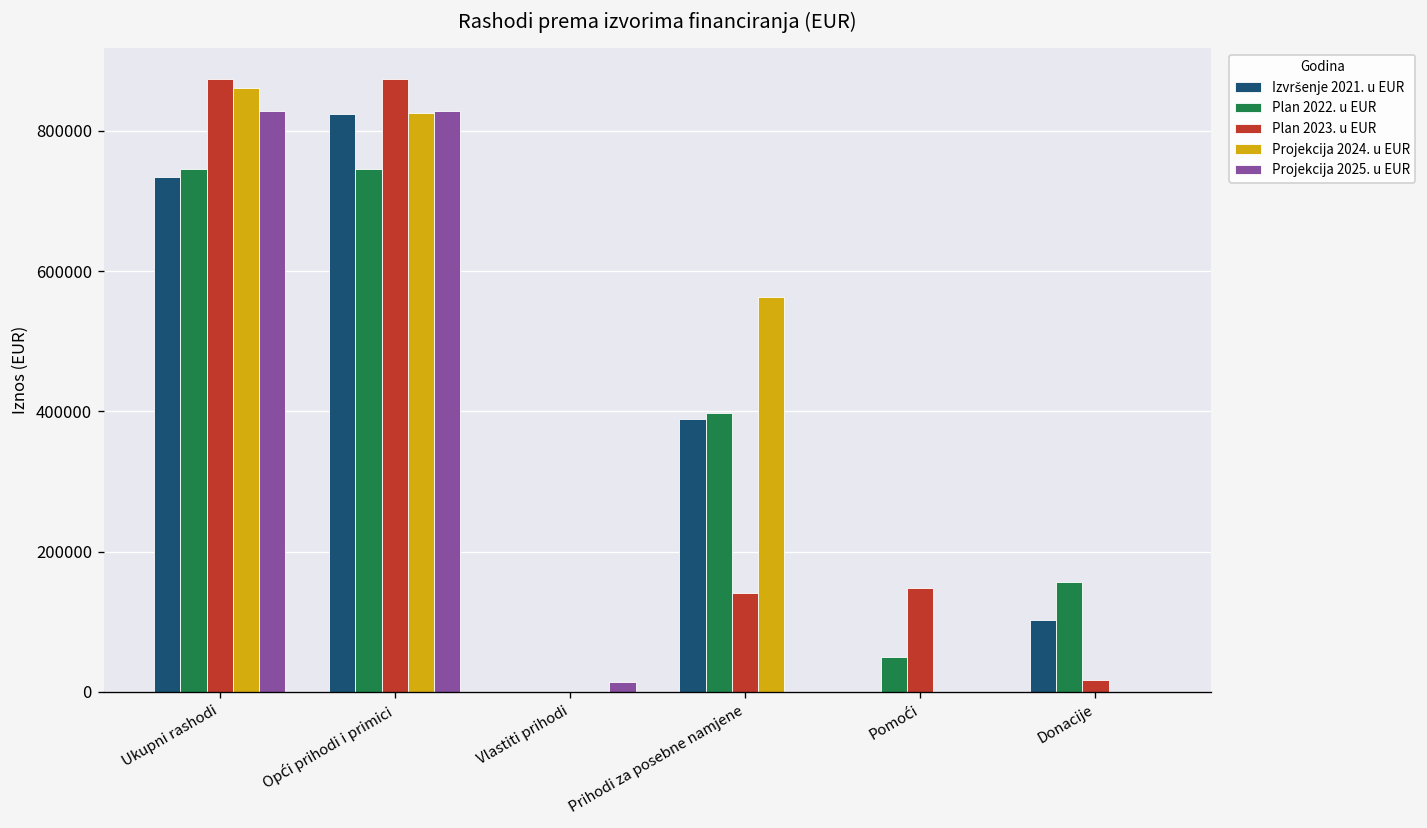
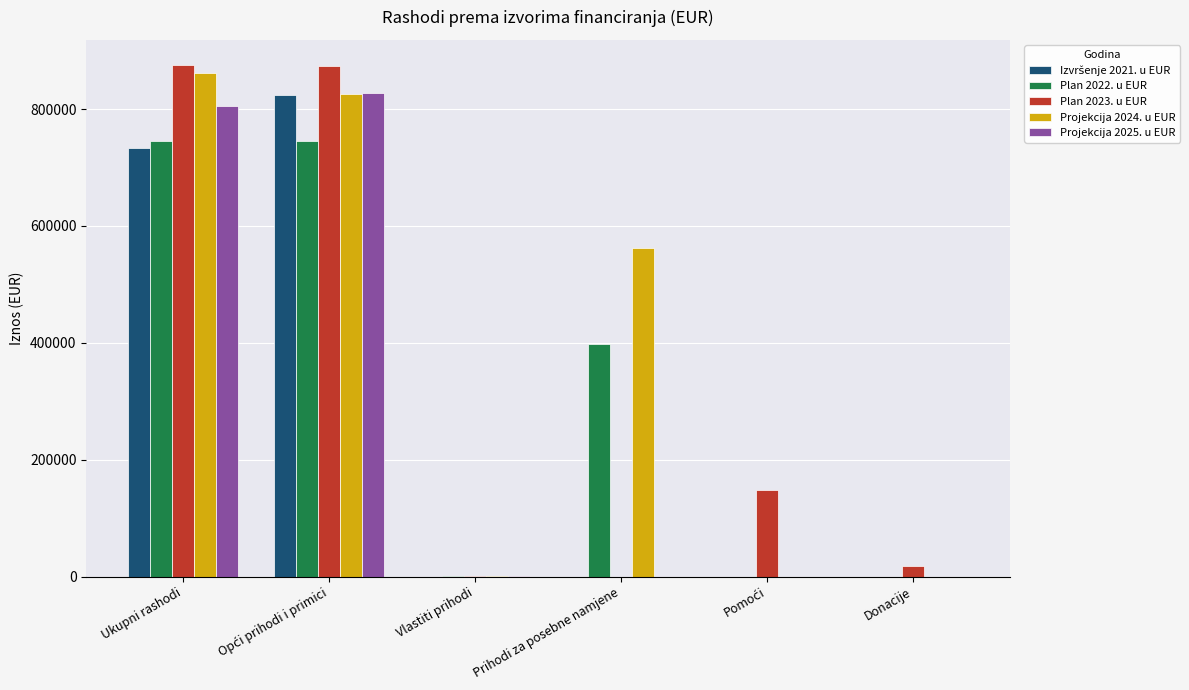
Projekcija 2025. u EUR, Ukupni rashodi: 830000 -> 810000
Projekcija 2025. u EUR, Vlastiti prihodi: 10000 -> 0
Izvršenje 2021. u EUR, Prihodi za posebne namjene: 390000 -> 0
Plan 2023. u EUR, Prihodi za posebne namjene: 140000 -> 0
Plan 2022. u EUR, Pomoći: 50000 -> 0
Izvršenje 2021. u EUR, Donacije: 100000 -> 0
Plan 2022. u EUR, Donacije: 160000 -> 0
